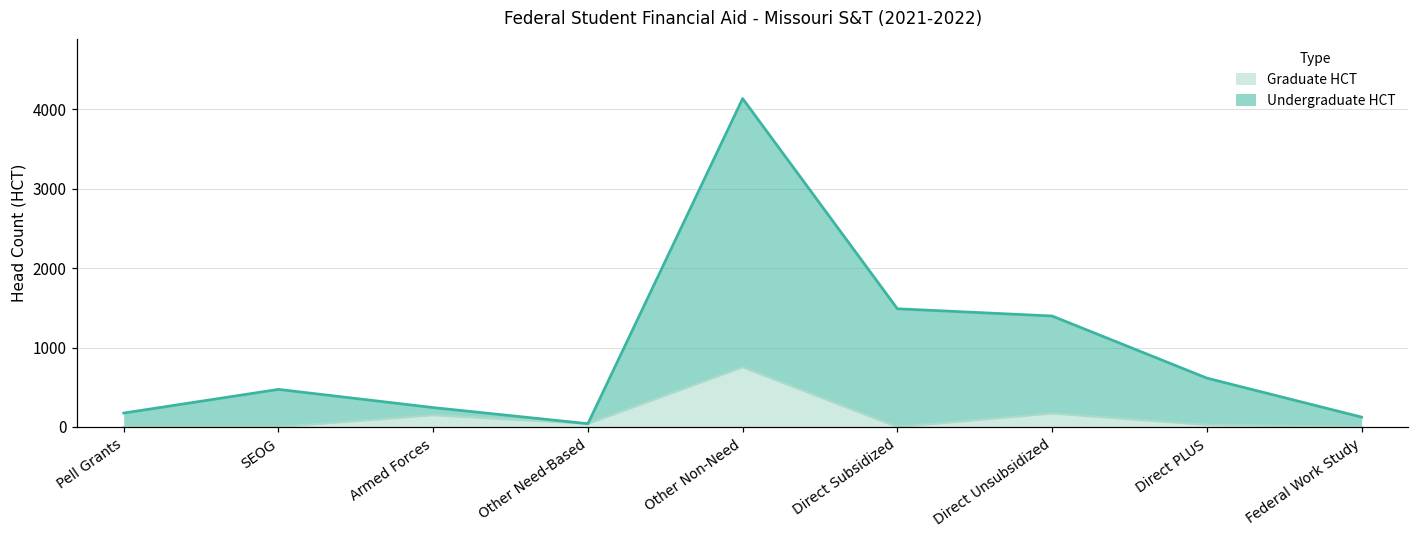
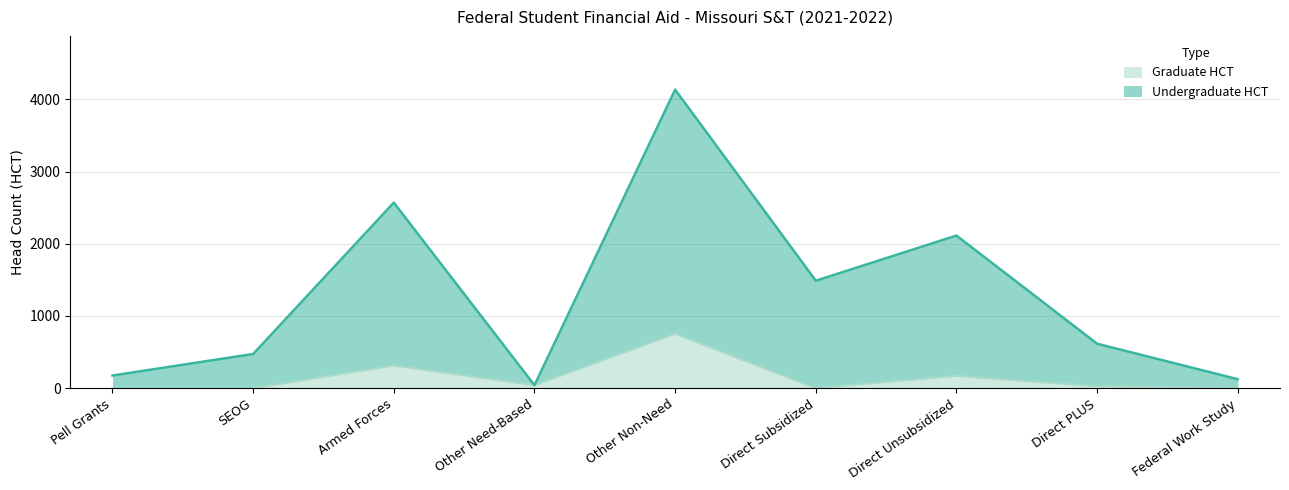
Graduate HCT, Armed Forces: 100 -> 300
Undergraduate HCT, Armed Forces: 100 -> 2300
Undergraduate HCT, Direct Unsubsidized: 1200 -> 1900
